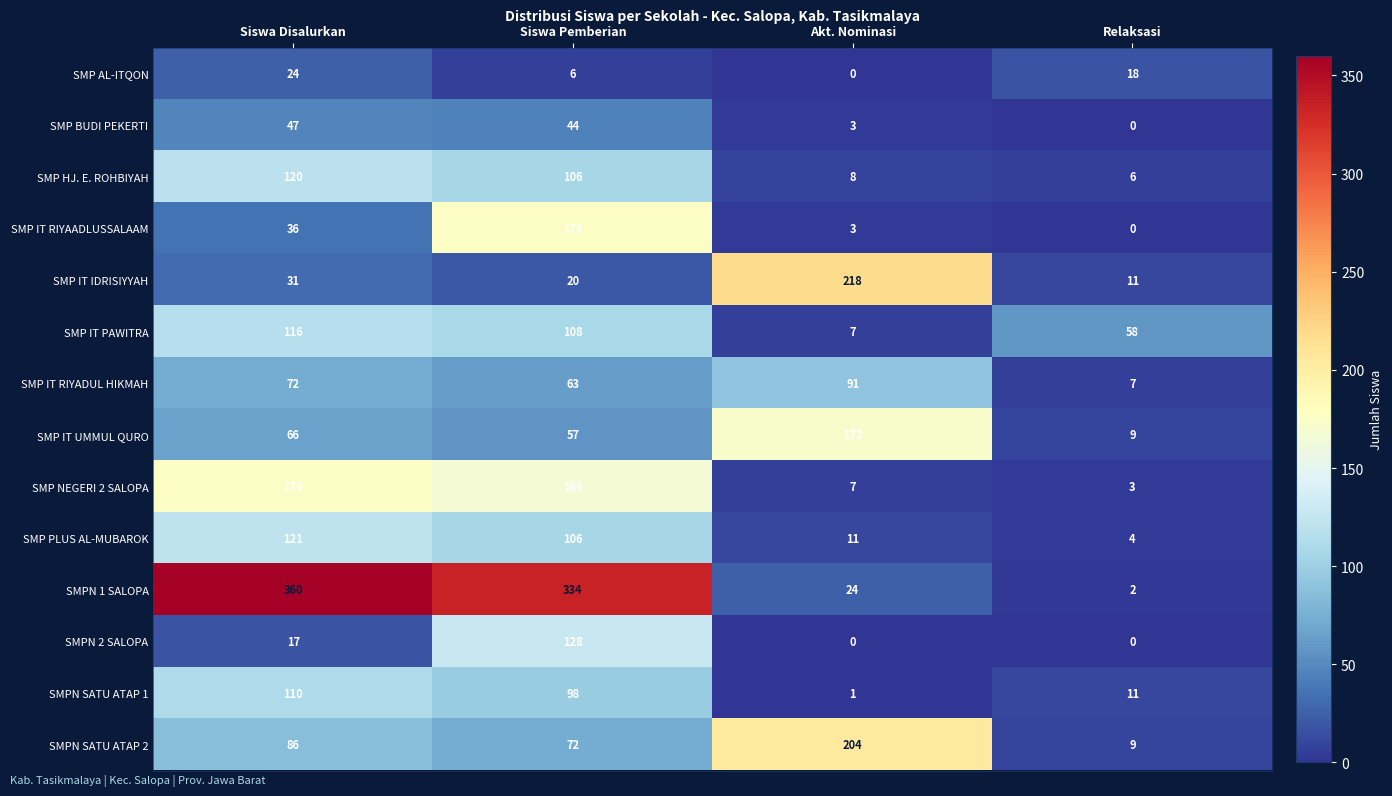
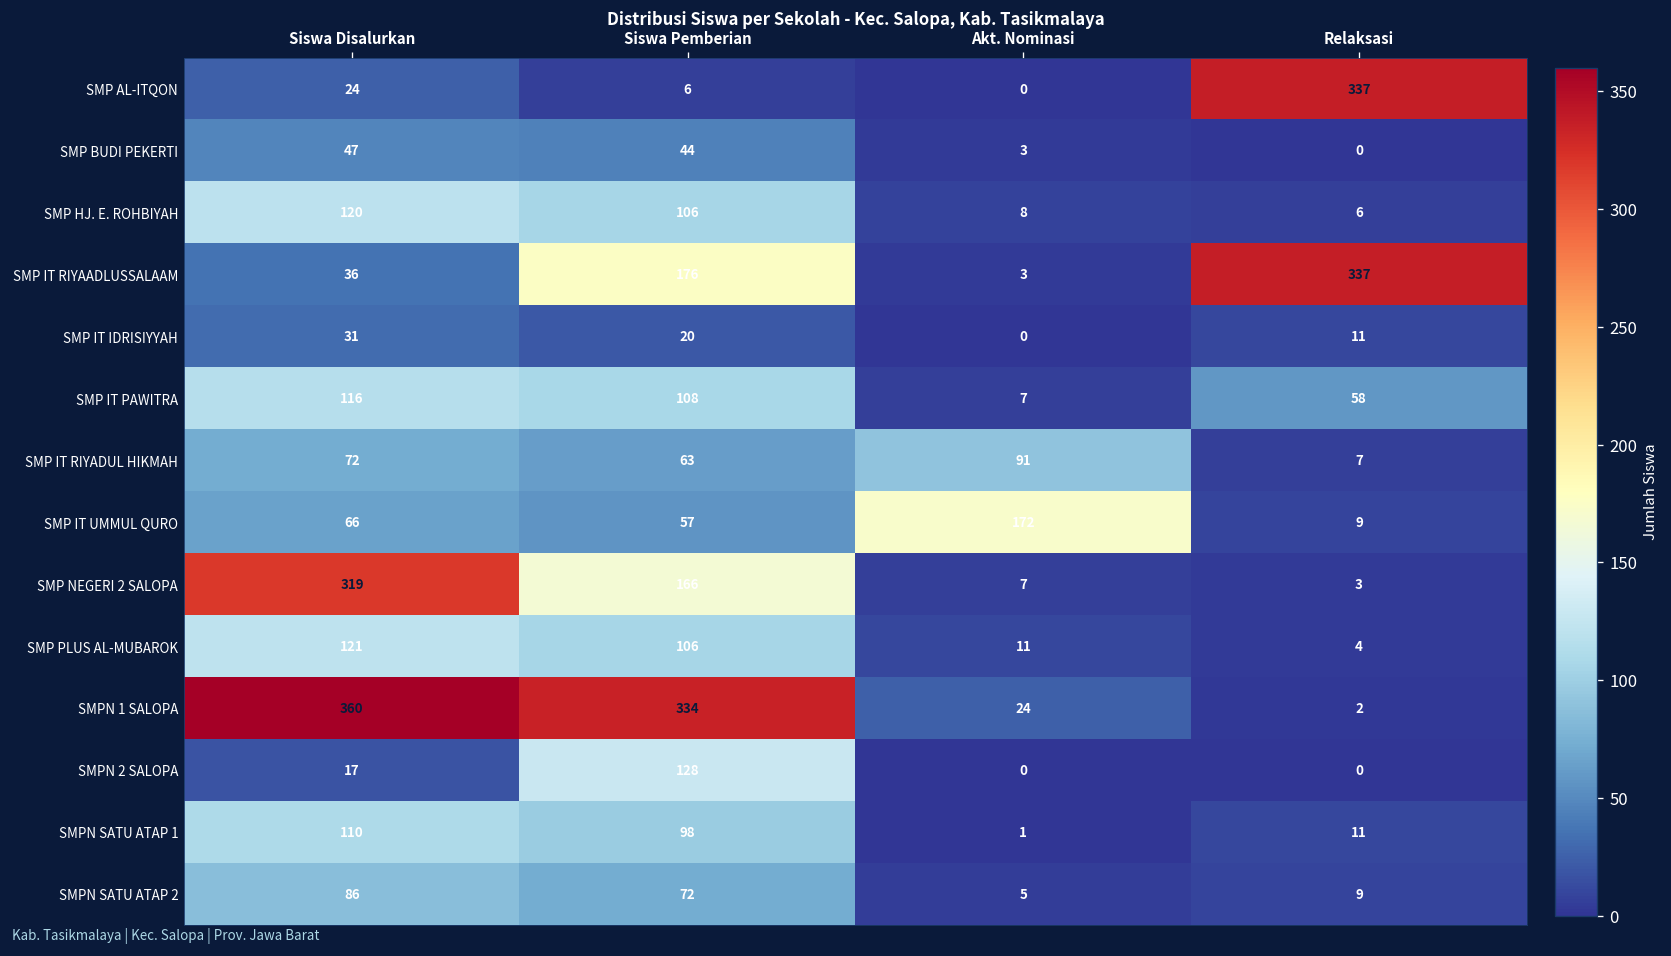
SMP AL-ITQON, Relaksasi: 18 -> 337
SMP IT RIYAADLUSSALAAM, Relaksasi: 0 -> 337
SMP IT IDRISIYYAH, Akt. Nominasi: 218 -> 0
SMP NEGERI 2 SALOPA, Siswa Disalurkan: 176 -> 319
SMPN SATU ATAP 2, Akt. Nominasi: 204 -> 5
